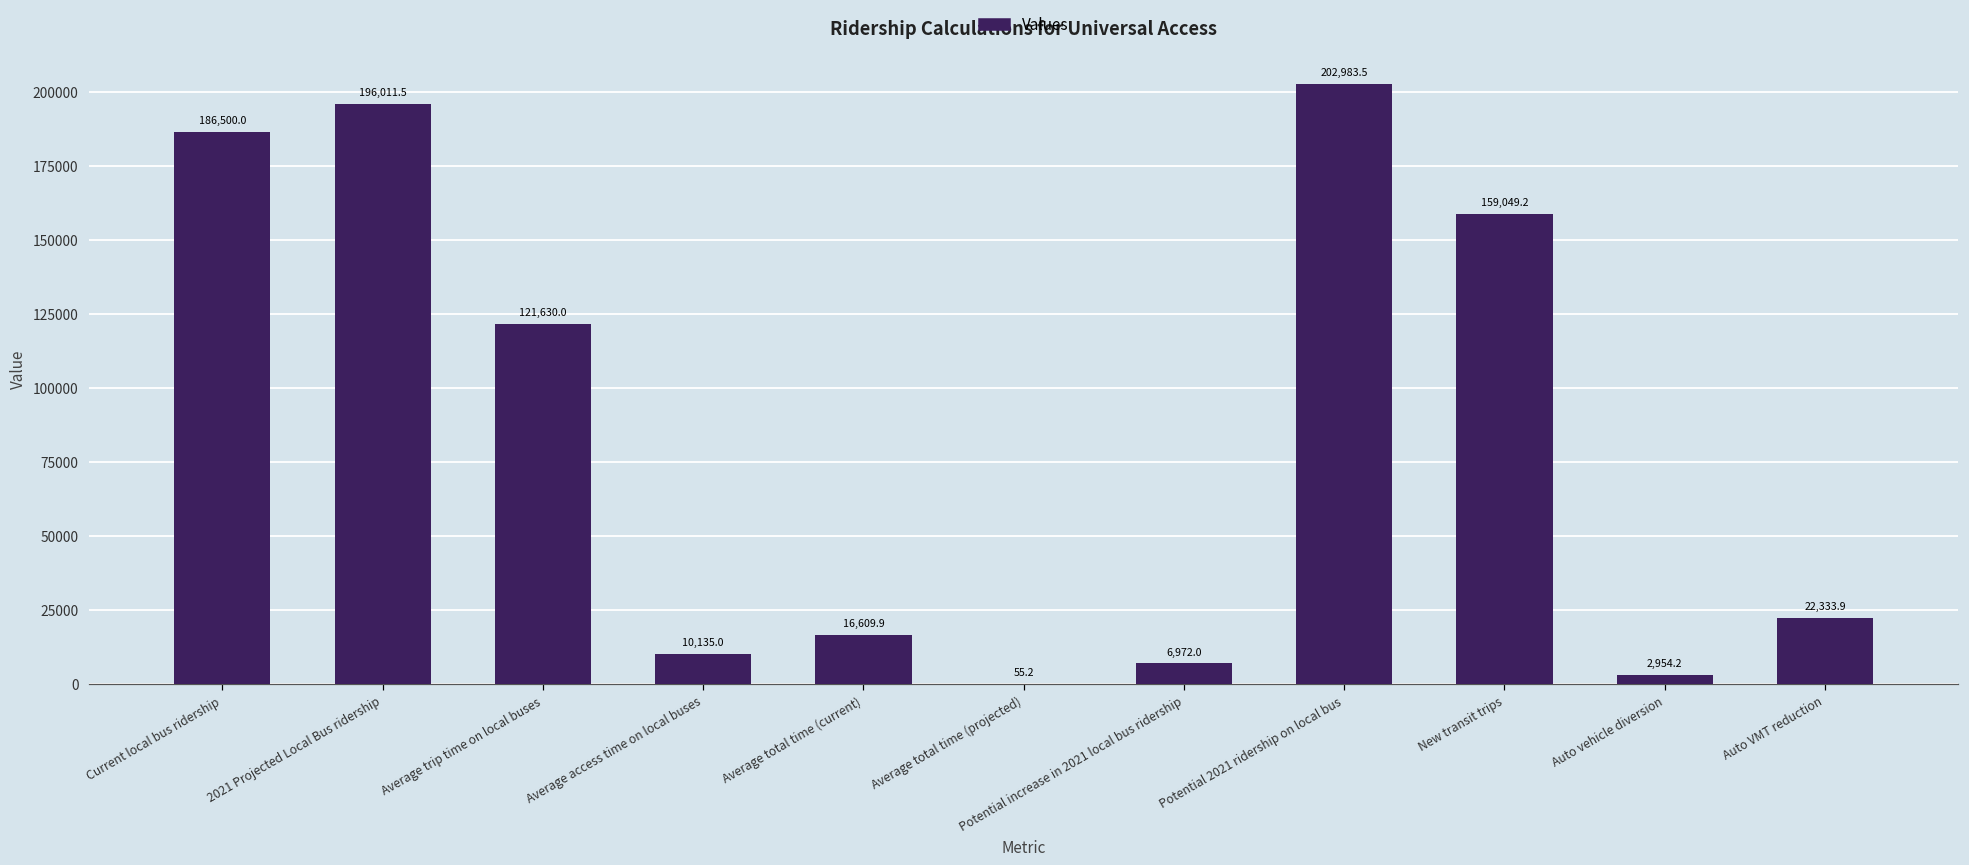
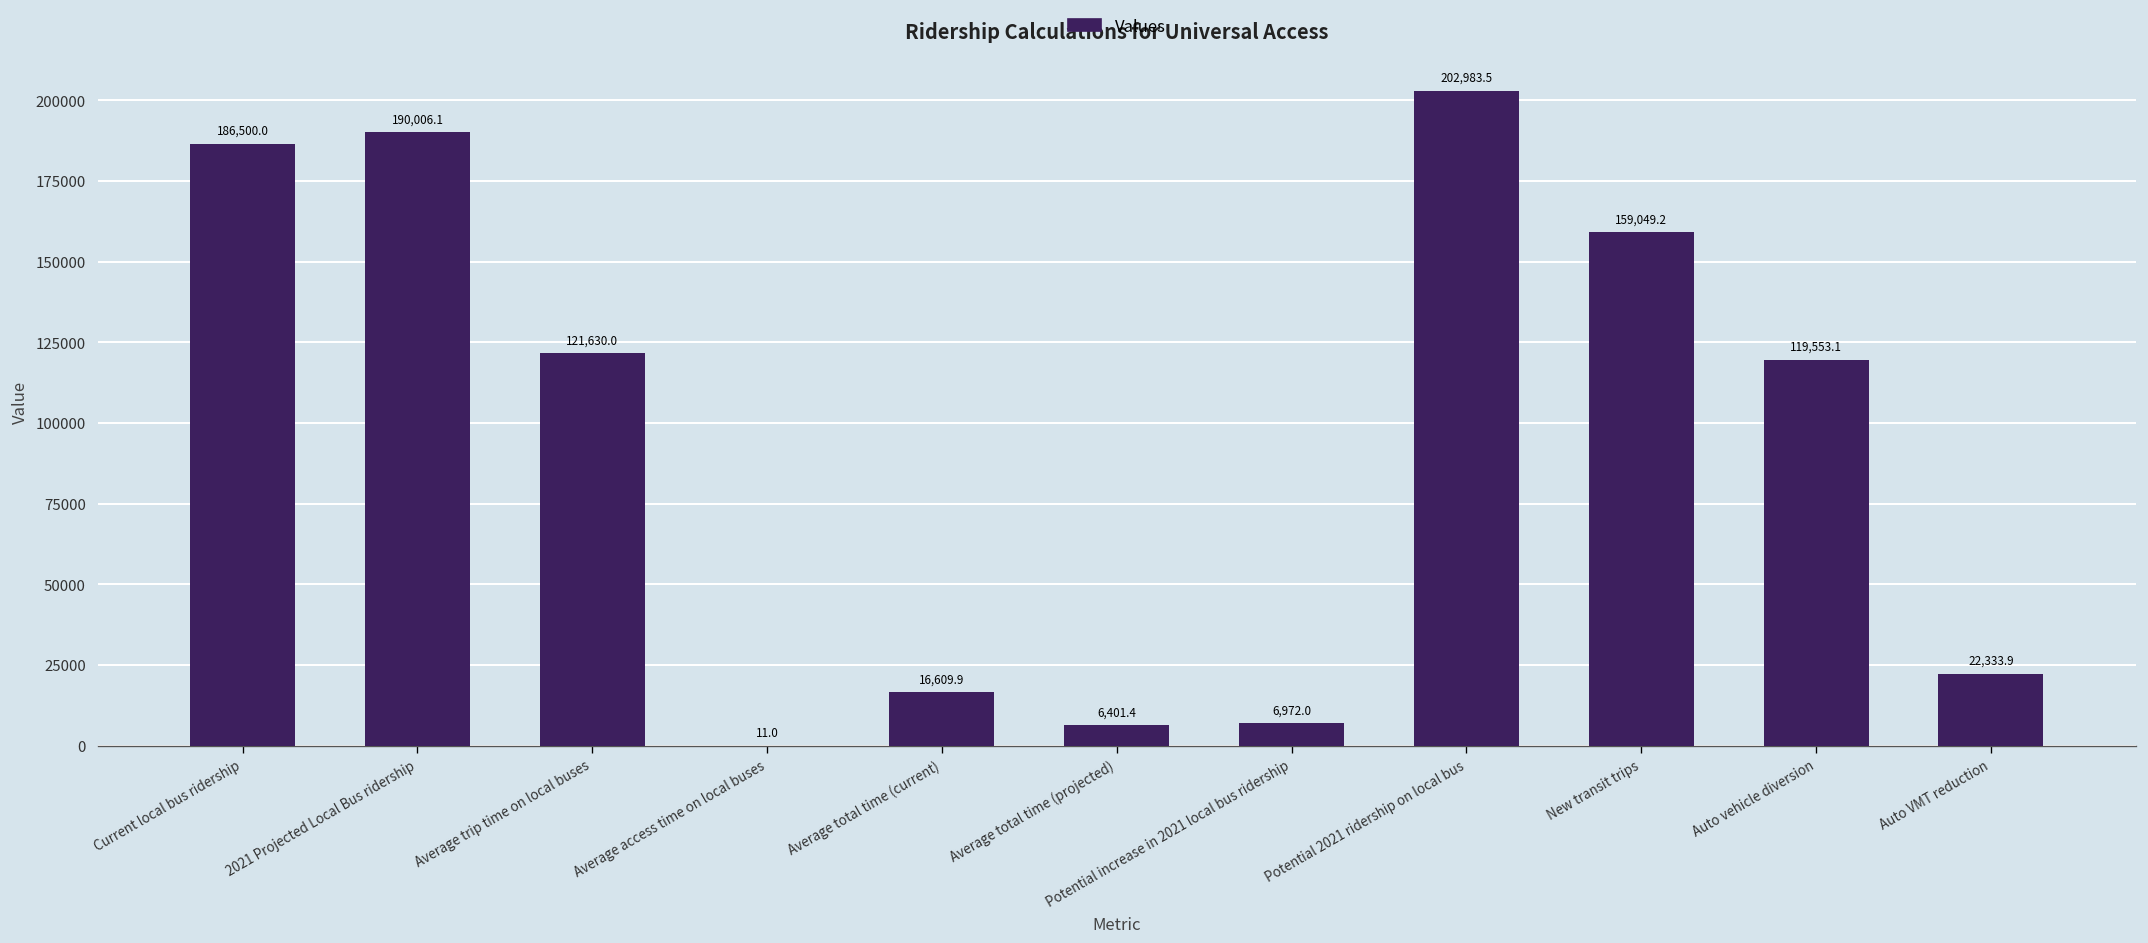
2021 Projected Local Bus ridership: 196,011.5 -> 190,006.1
Average access time on local buses: 10,135.0 -> 11.0
Average total time (projected): 55.2 -> 6,401.4
Auto vehicle diversion: 2,954.2 -> 119,553.1
